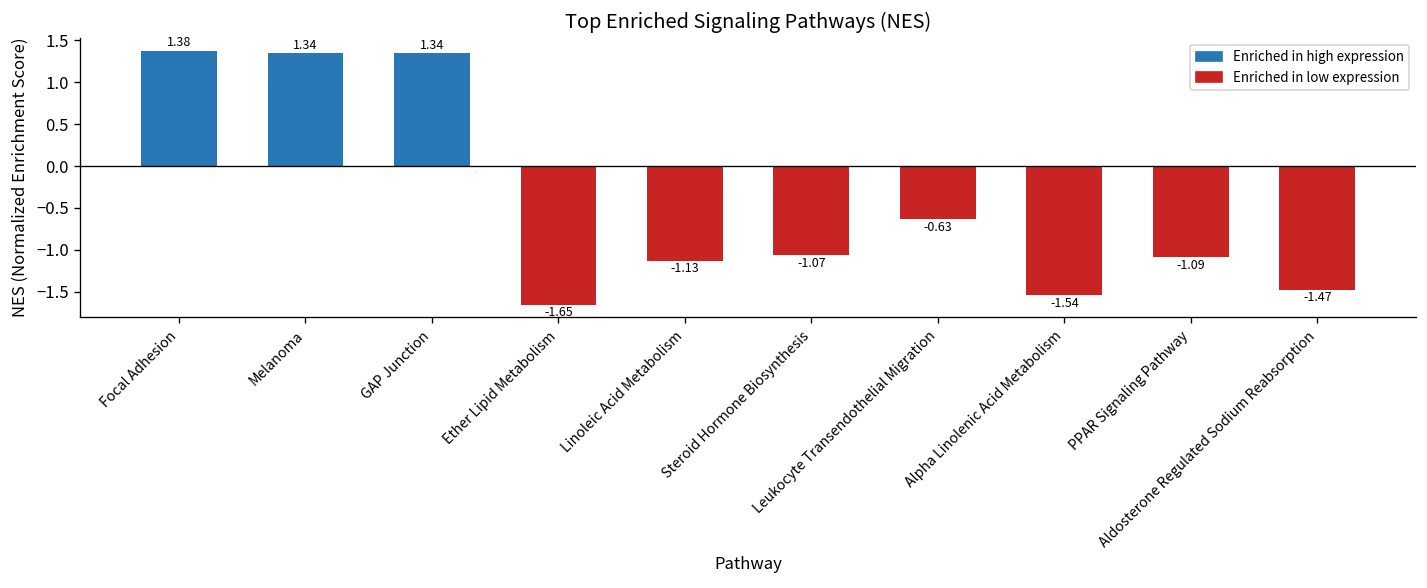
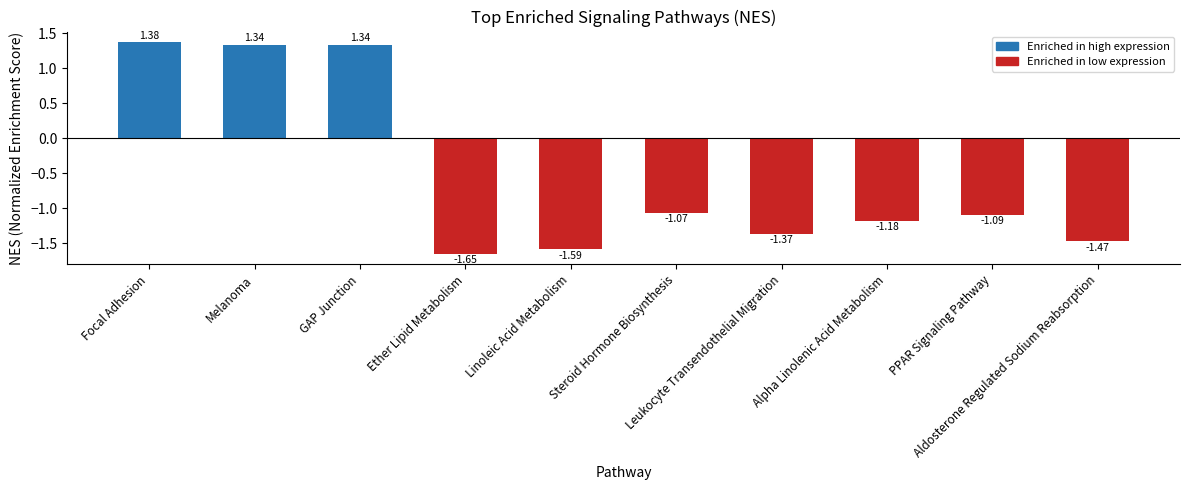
Linoleic Acid Metabolism: -1.13 -> -1.59
Leukocyte Transendothelial Migration: -0.63 -> -1.37
Alpha Linolenic Acid Metabolism: -1.54 -> -1.18
